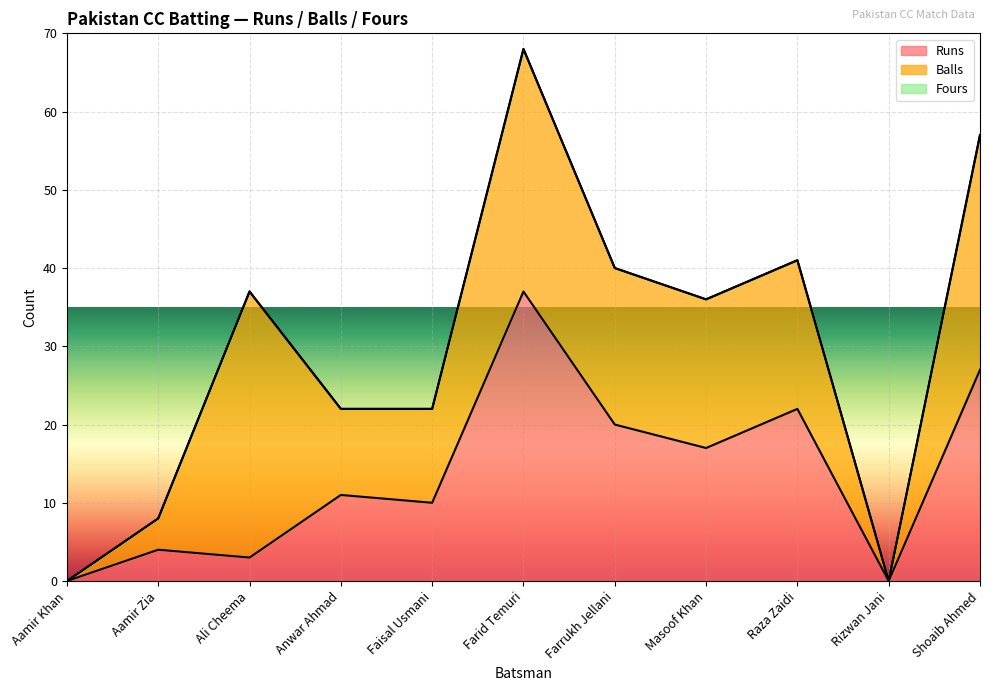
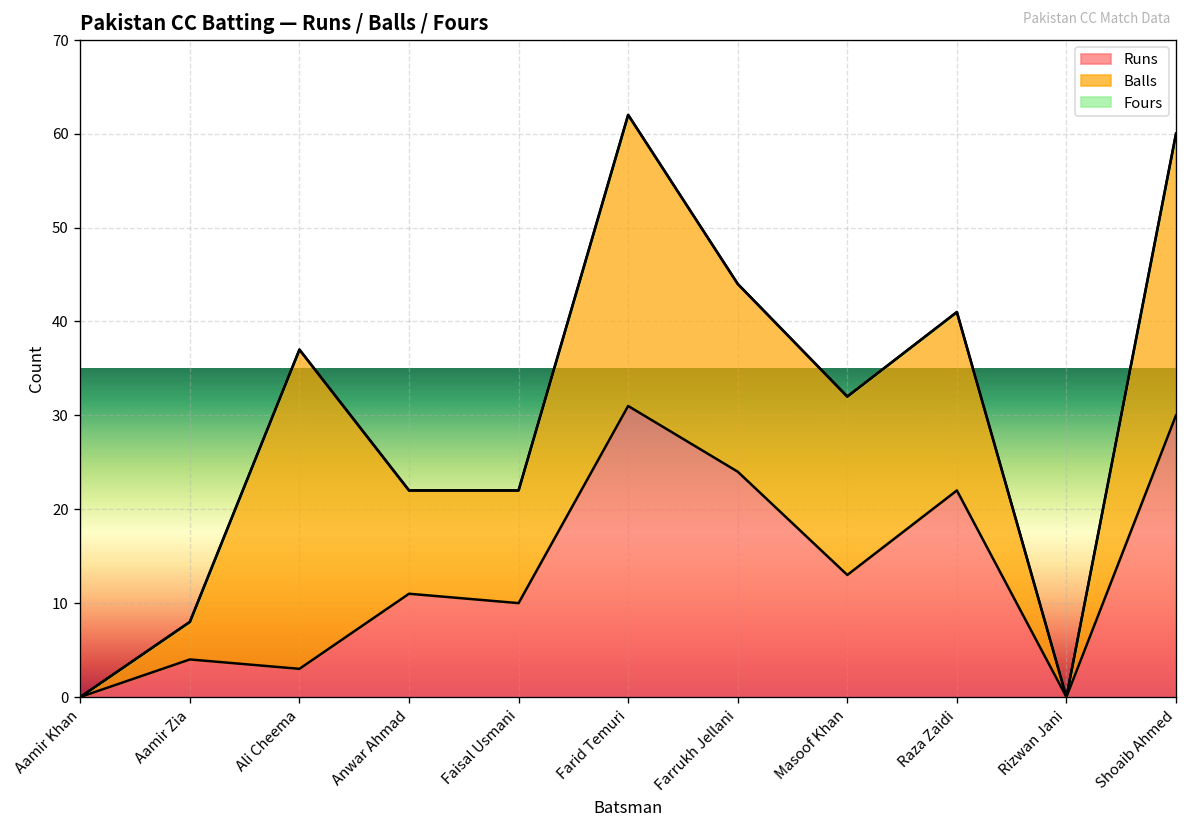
Runs, Farid Temuri: 37 -> 31
Runs, Farrukh Jellani: 20 -> 24
Runs, Masoof Khan: 17 -> 13
Runs, Shoaib Ahmed: 27 -> 30
